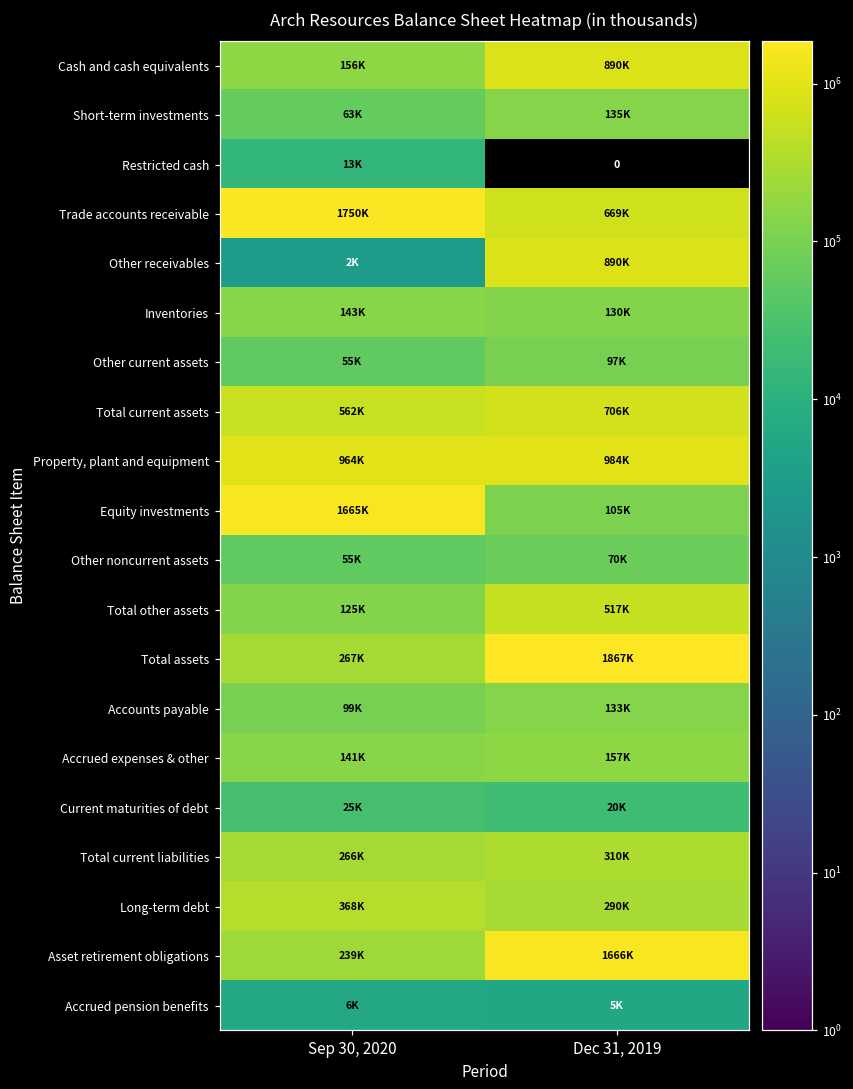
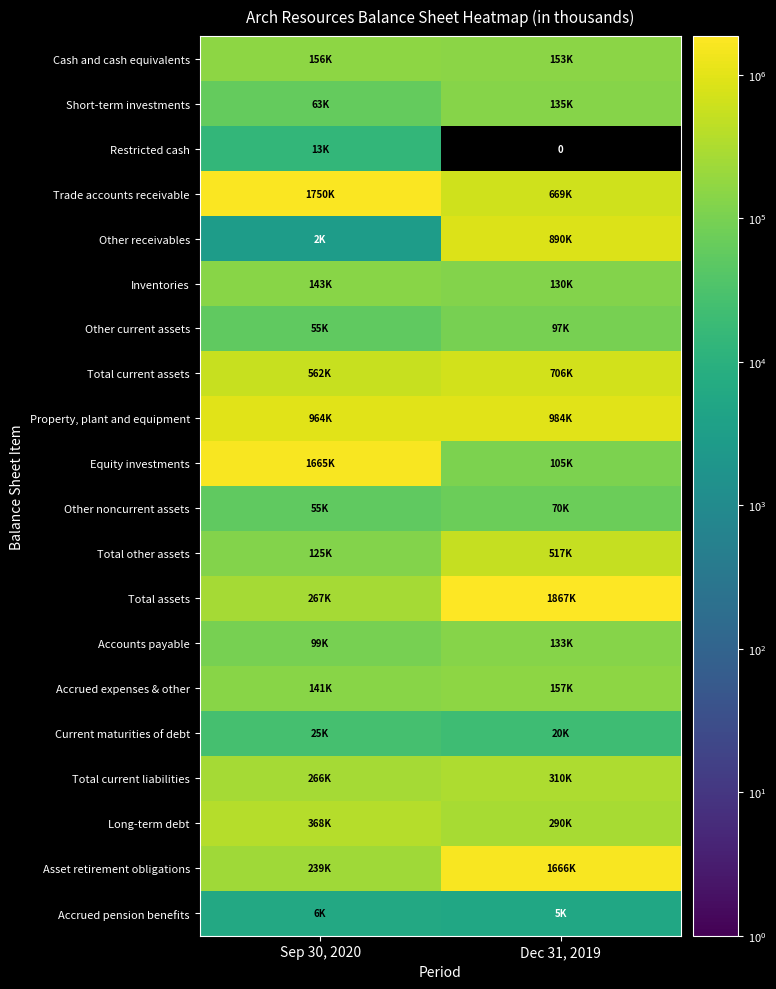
Cash and cash equivalents, Dec 31, 2019: 890K -> 153K
